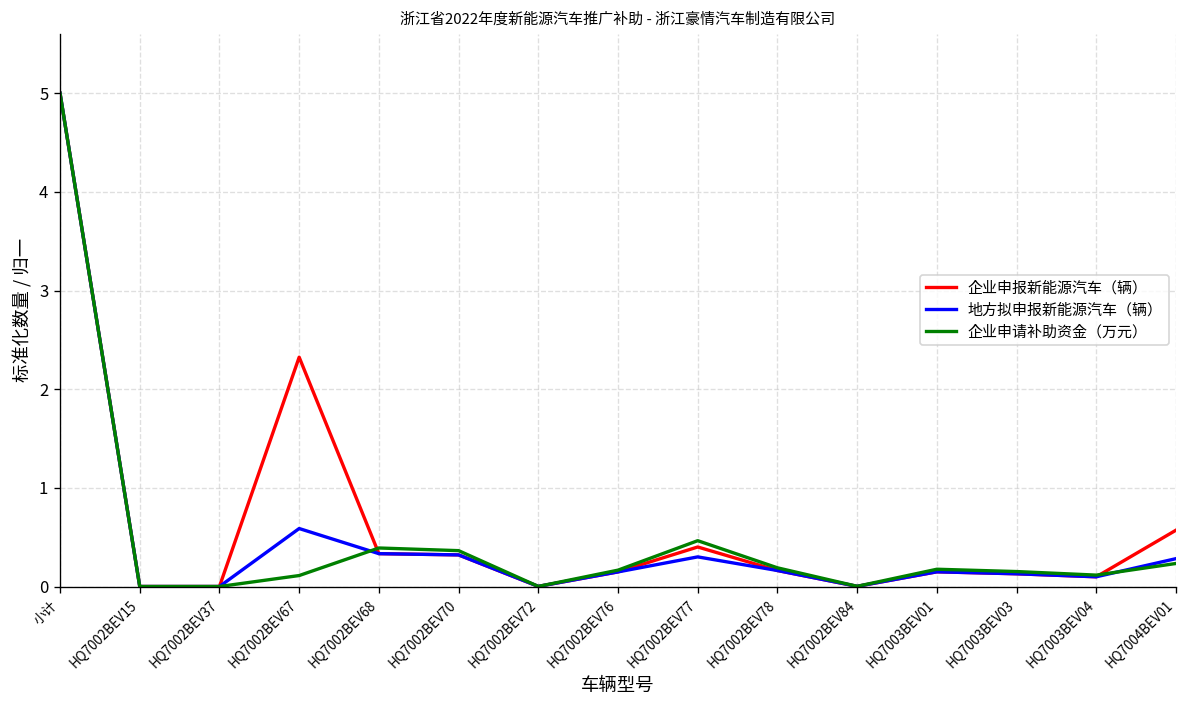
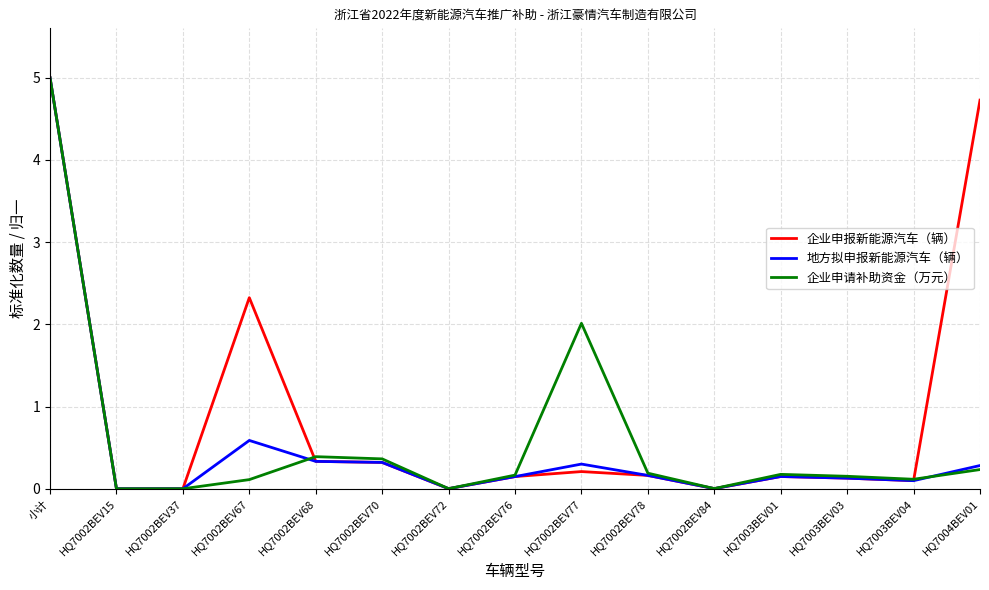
企业申报新能源汽车（辆）, HQ7002BEV77: 0.4 -> 0.2
企业申请补助资金（万元）, HQ7002BEV77: 0.5 -> 2.0
企业申报新能源汽车（辆）, HQ7004BEV01: 0.6 -> 4.7
